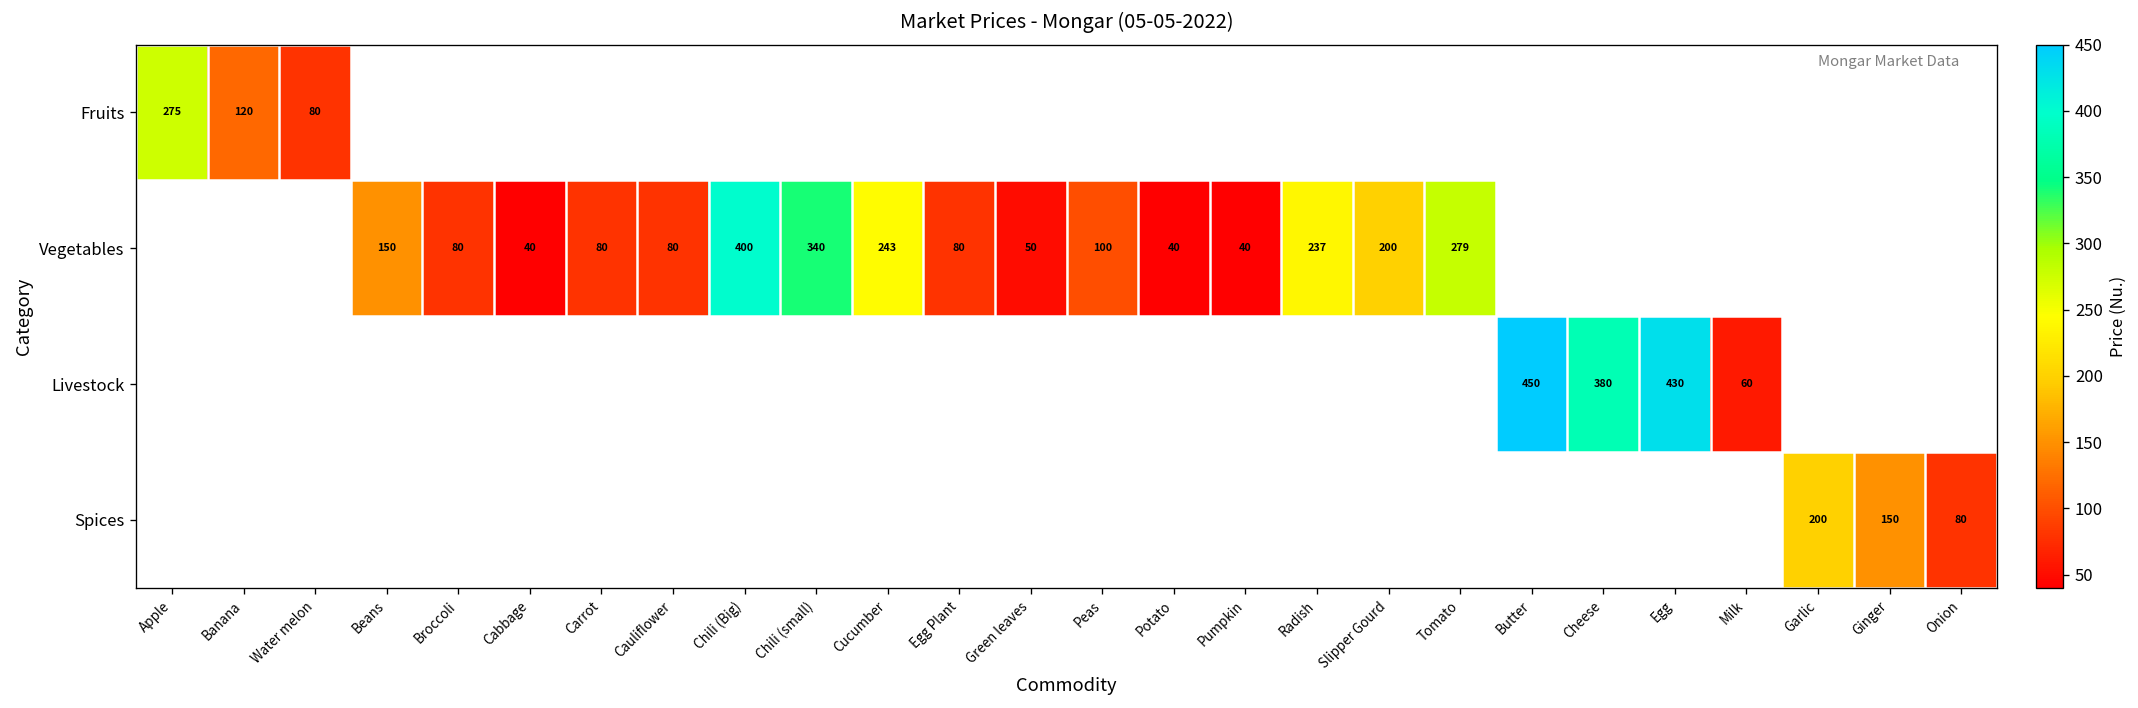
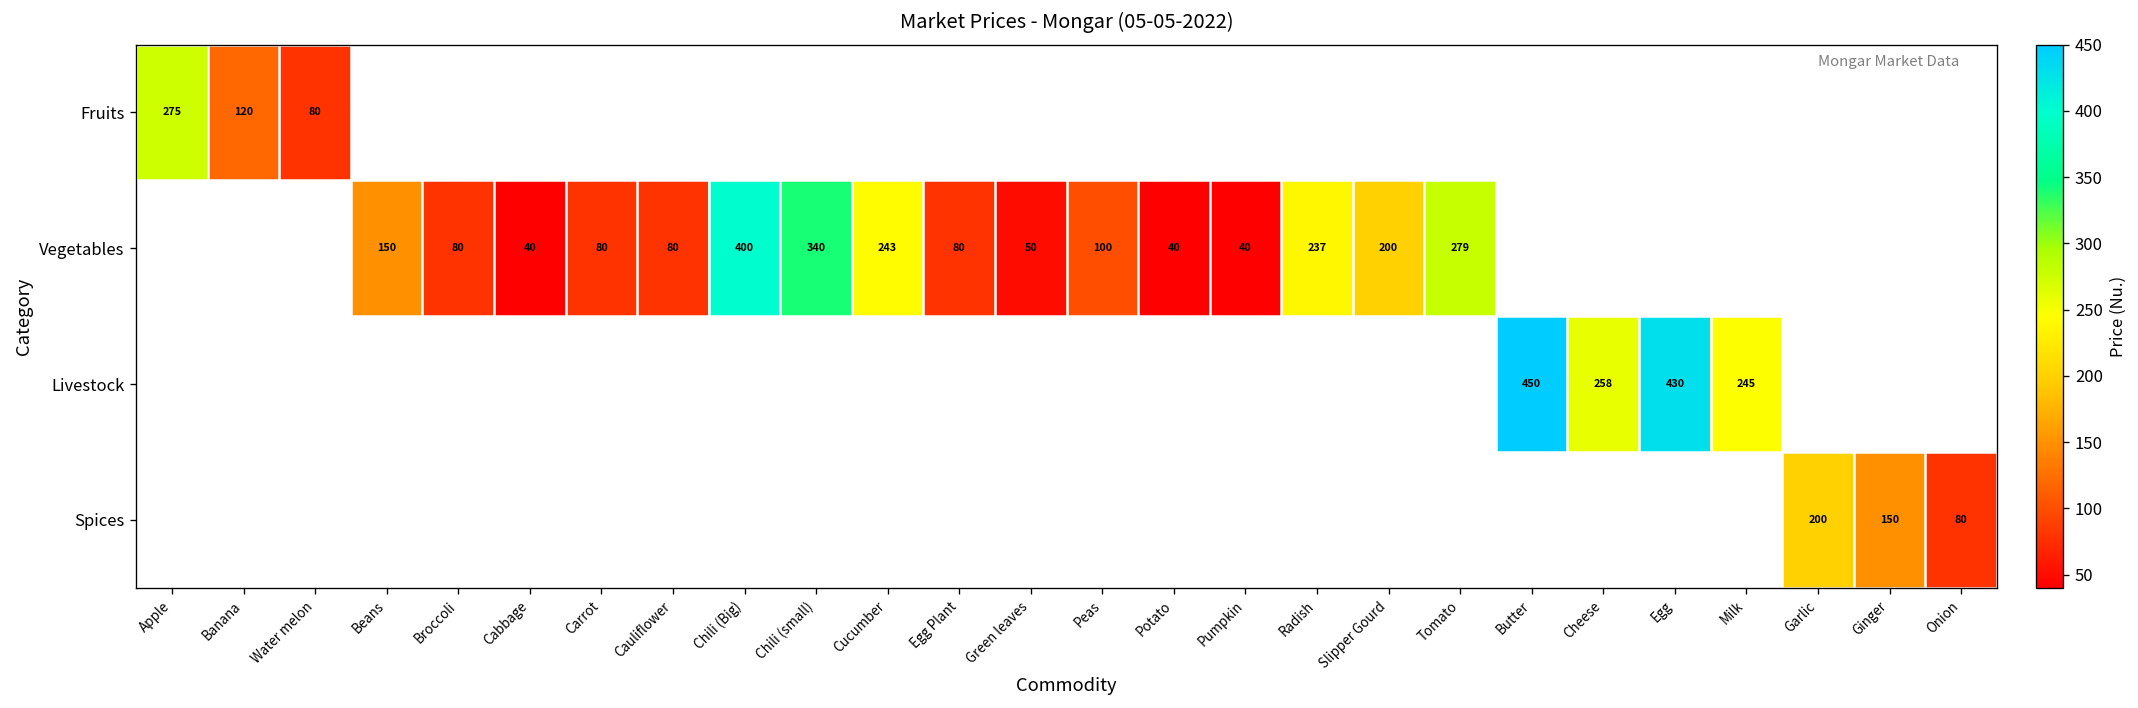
Livestock, Cheese: 380 -> 258
Livestock, Milk: 60 -> 245
